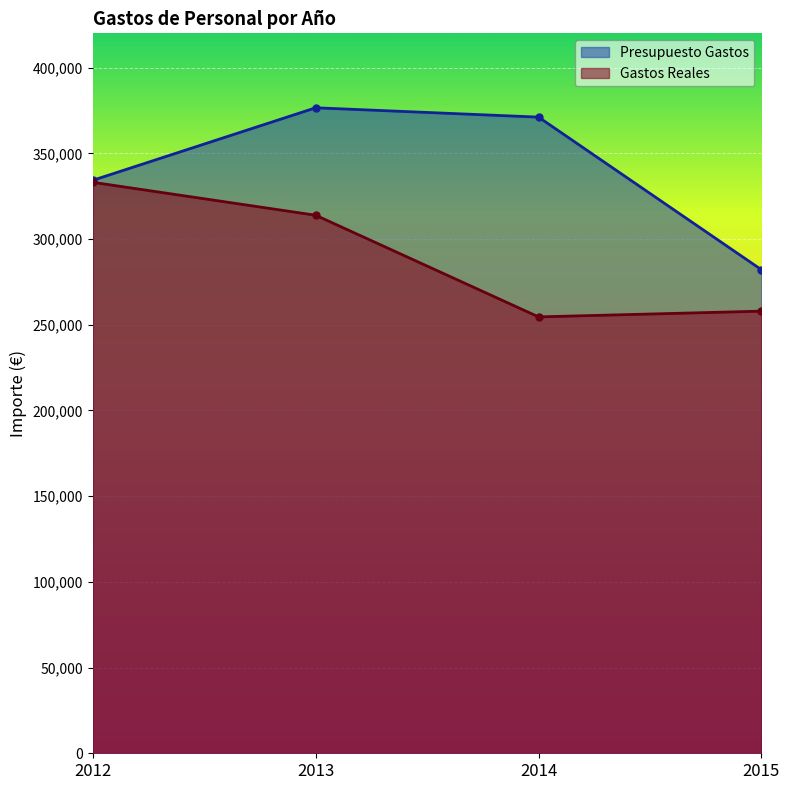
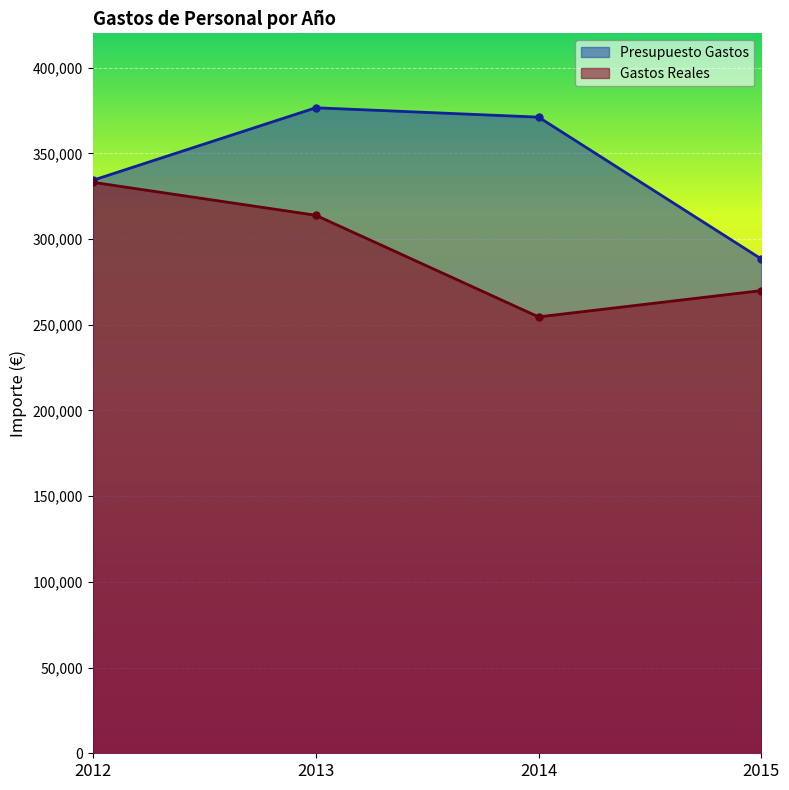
Presupuesto Gastos, 2015: 282,000 -> 288,000
Gastos Reales, 2015: 258,000 -> 270,000
